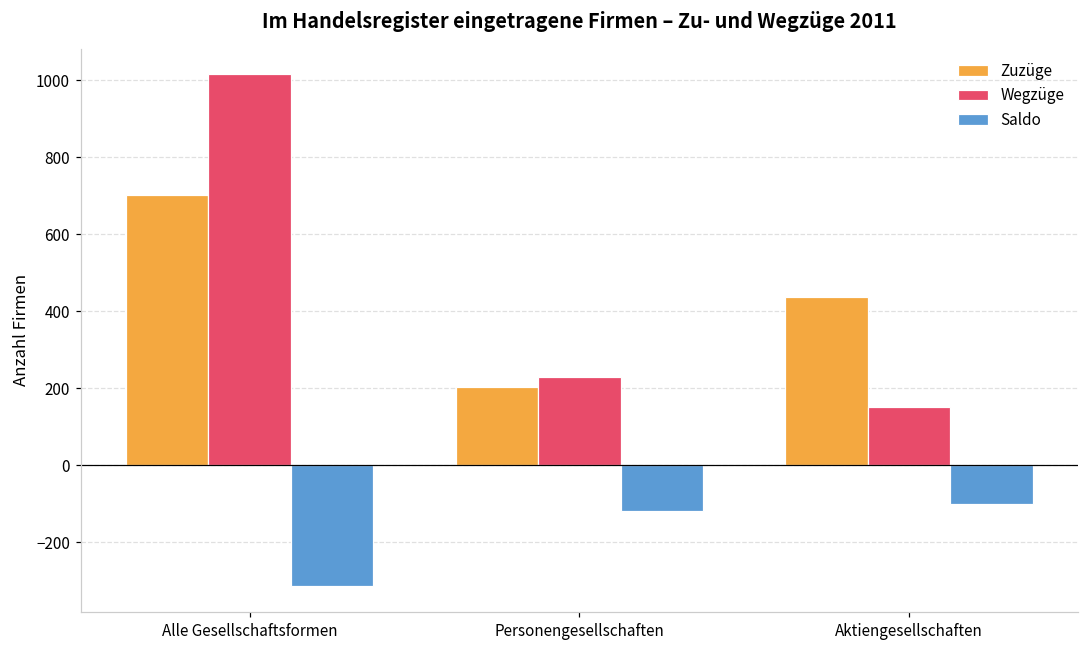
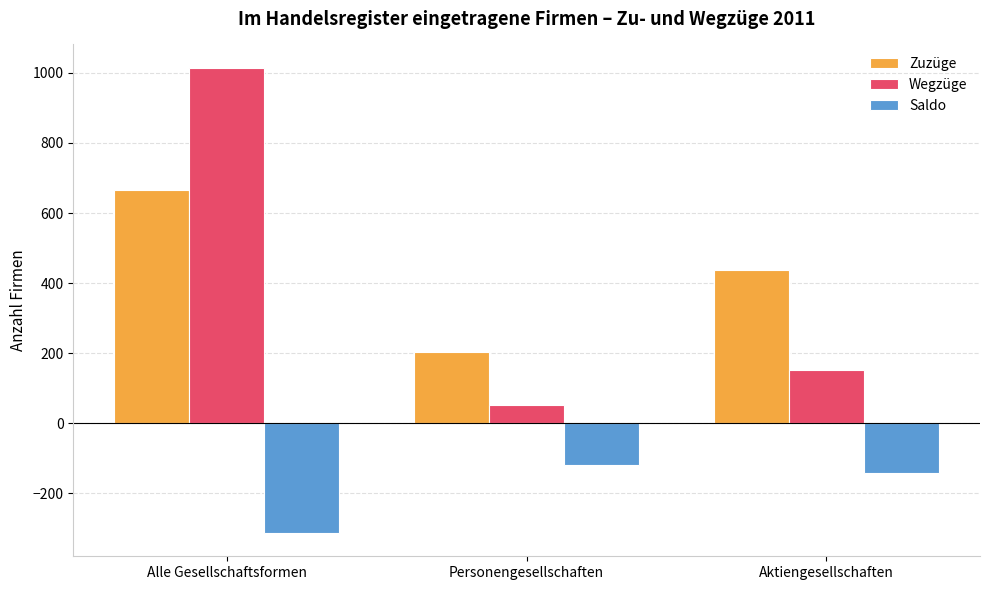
Zuzüge, Alle Gesellschaftsformen: 700 -> 670
Wegzüge, Personengesellschaften: 230 -> 50
Saldo, Aktiengesellschaften: -100 -> -140
